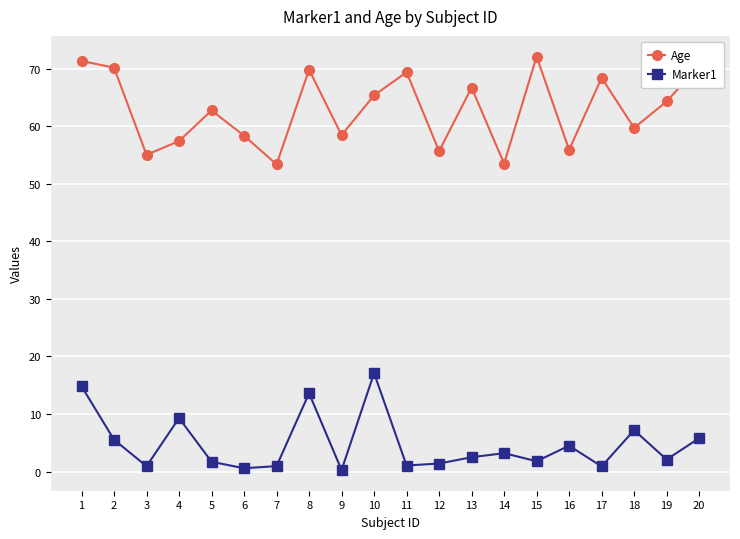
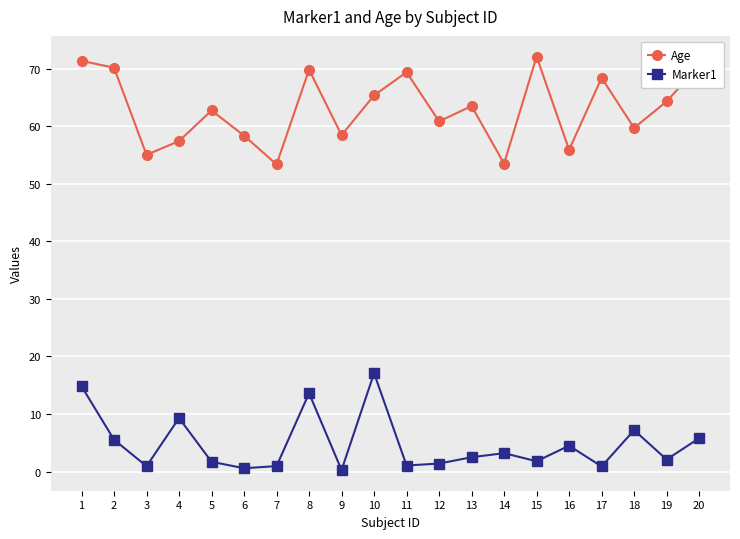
Age, 12: 56 -> 61
Age, 13: 67 -> 64
